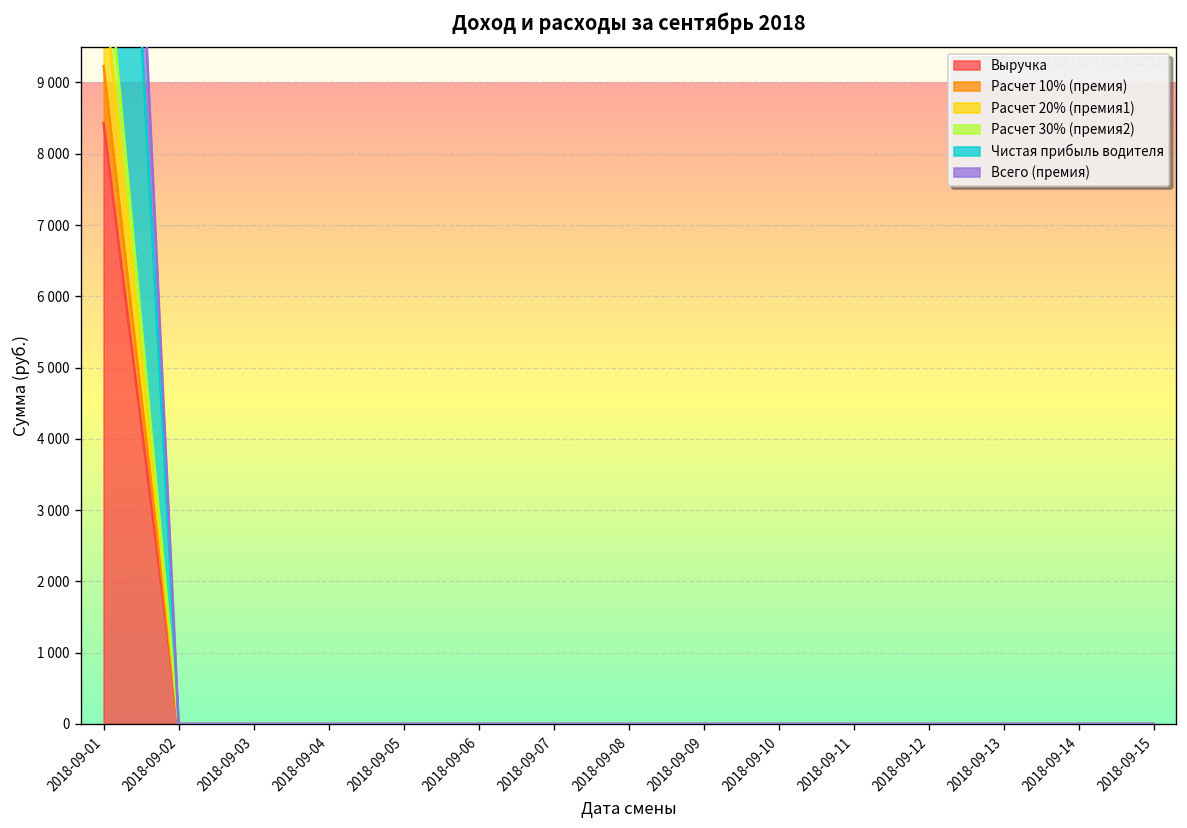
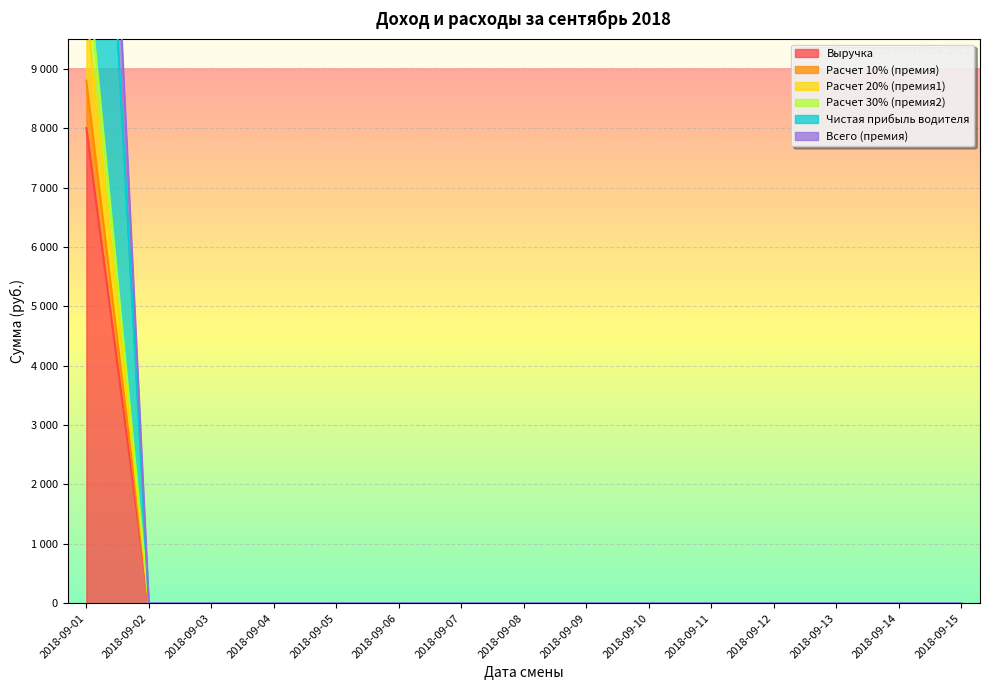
Выручка, 2018-09-01: 8400 -> 8000
